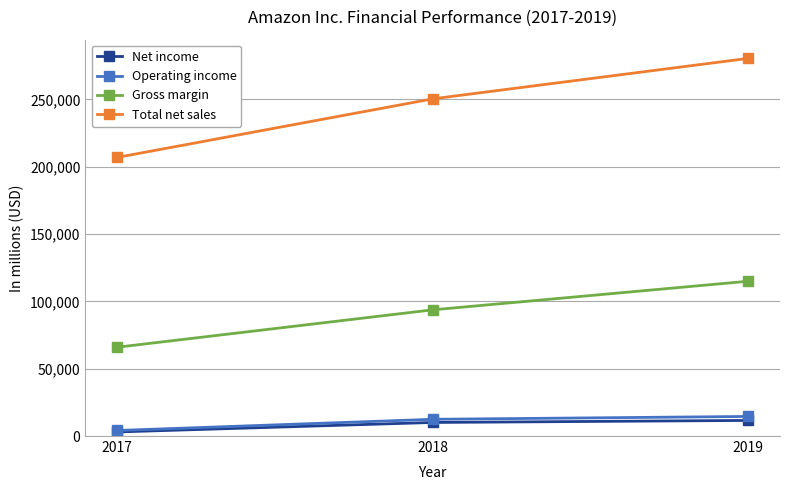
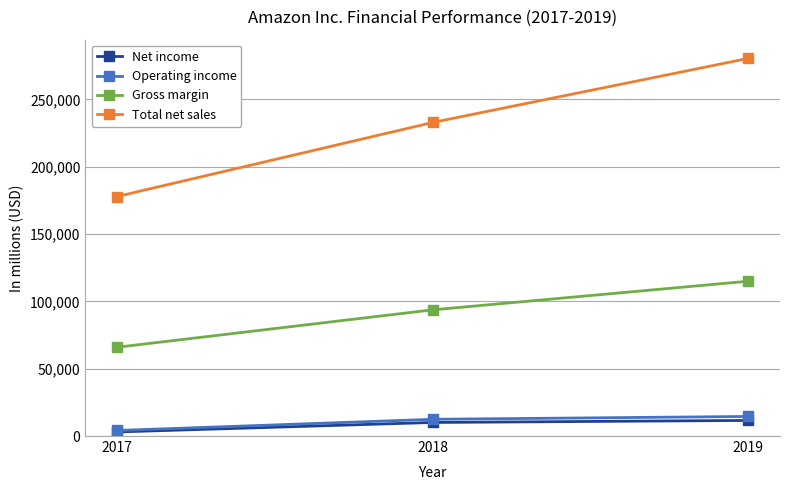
Total net sales, 2017: 207,000 -> 178,000
Total net sales, 2018: 250,000 -> 233,000
